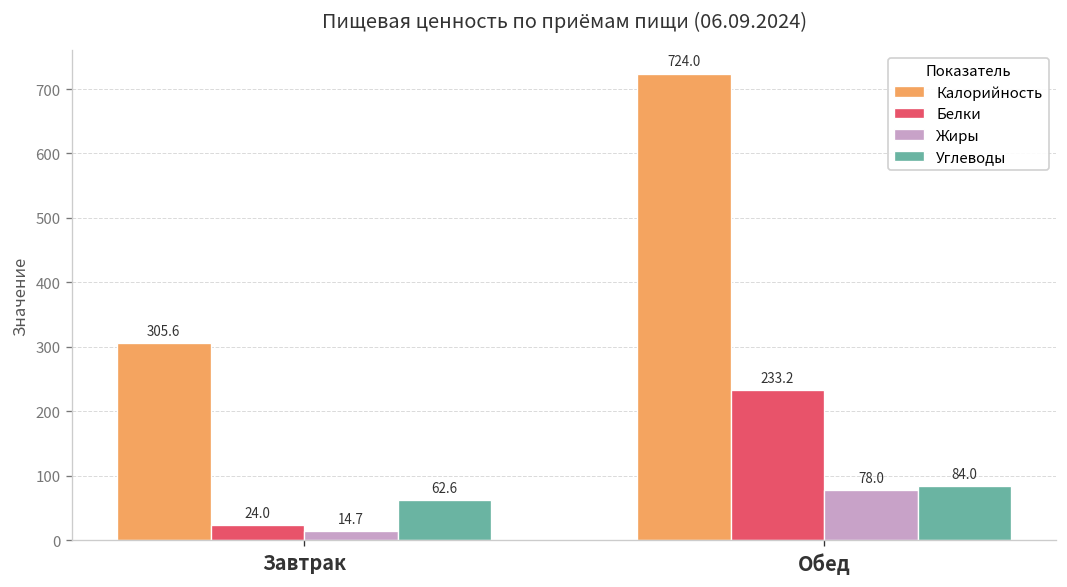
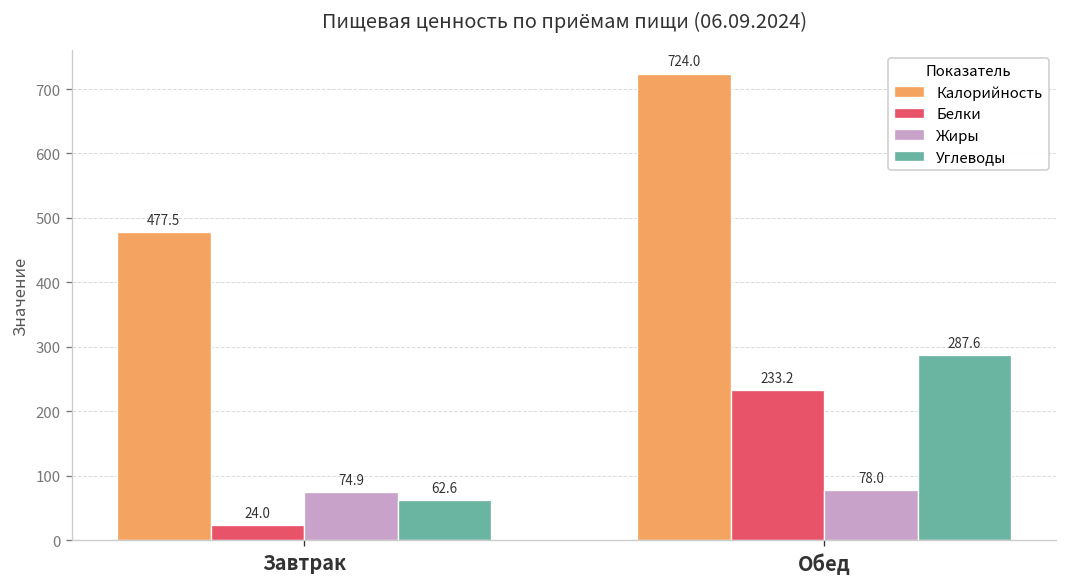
Калорийность, Завтрак: 305.6 -> 477.5
Жиры, Завтрак: 14.7 -> 74.9
Углеводы, Обед: 84.0 -> 287.6
